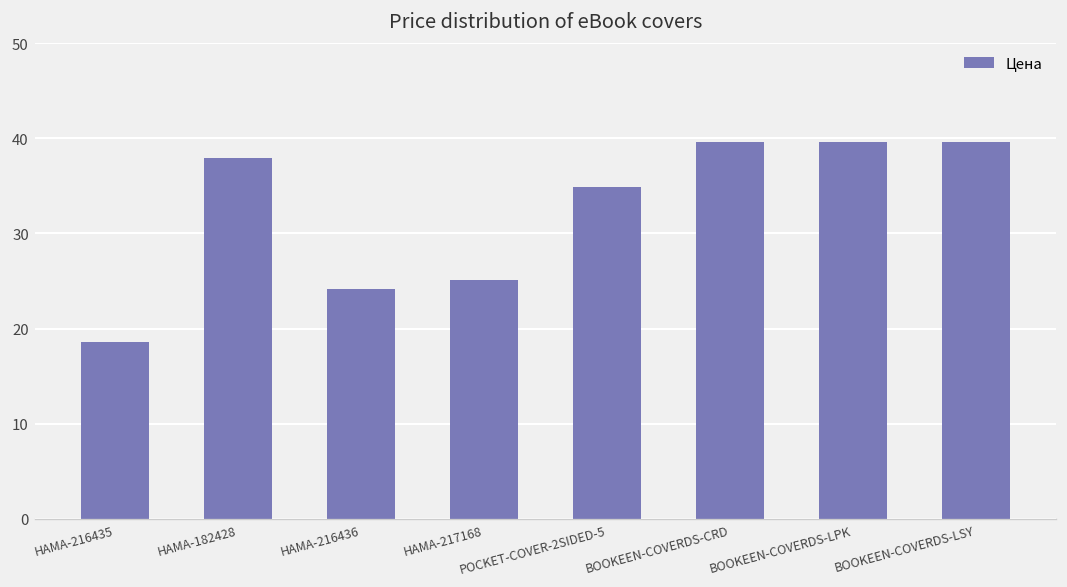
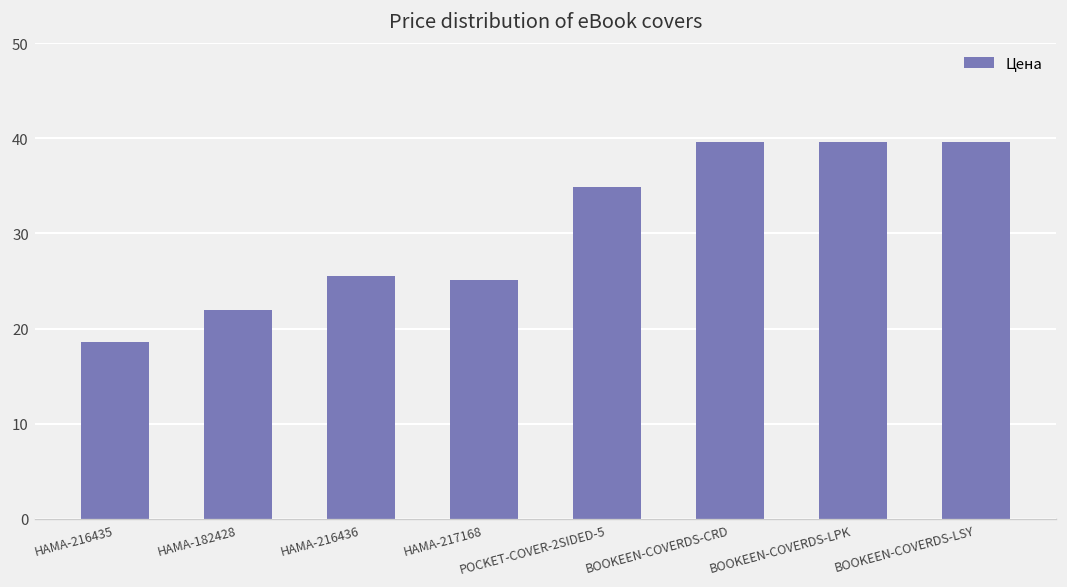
HAMA-182428: 38 -> 22
HAMA-216436: 24 -> 26
